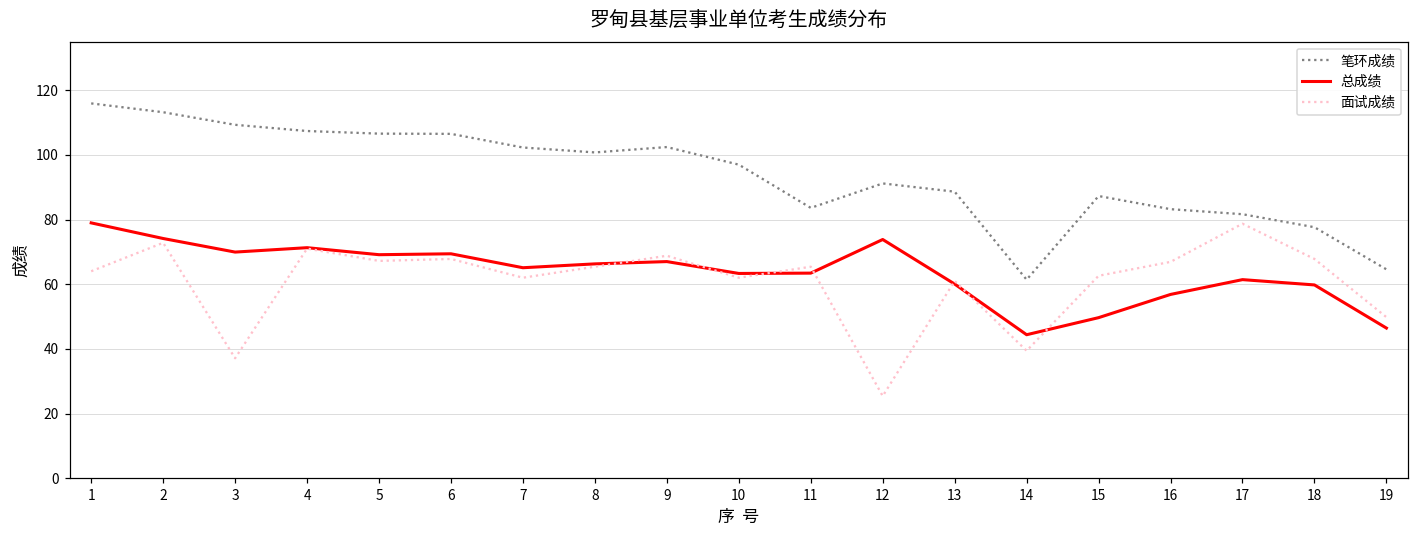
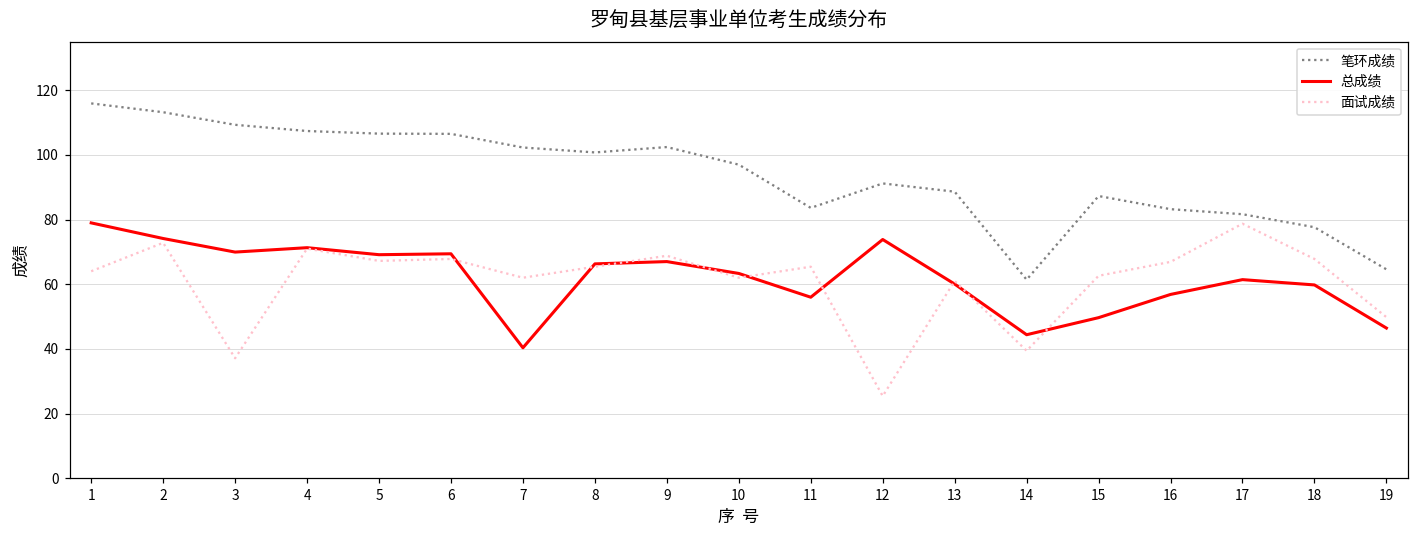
总成绩, 7: 65 -> 40
总成绩, 11: 63 -> 56
